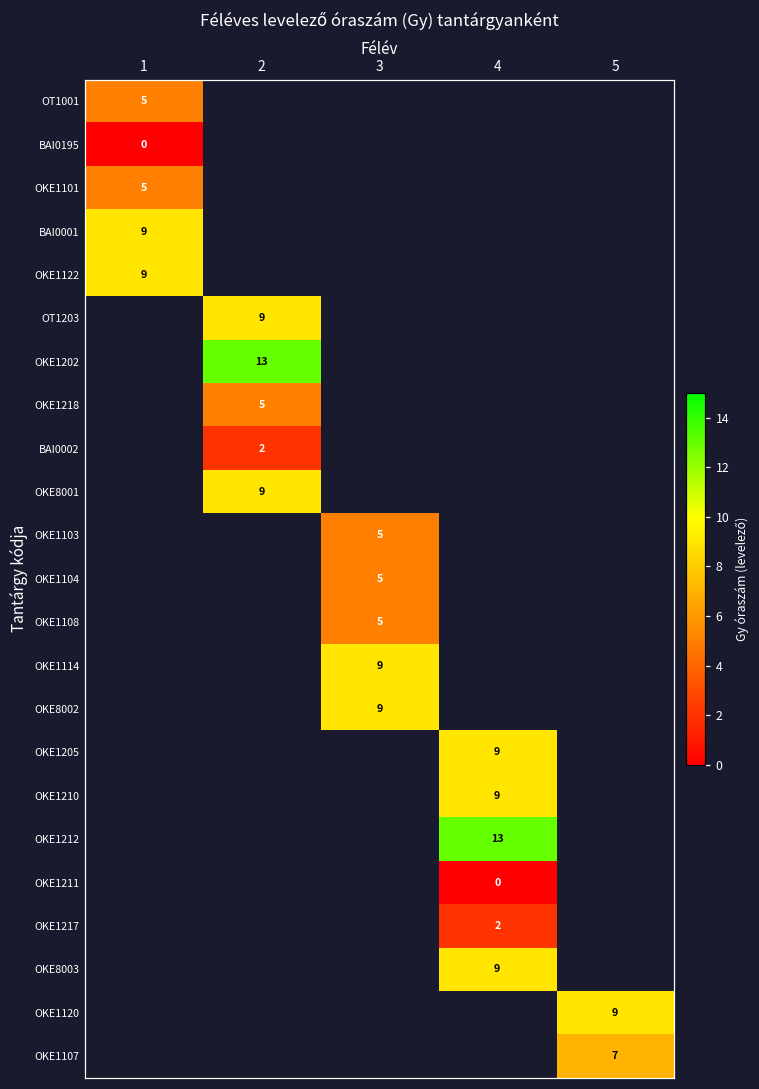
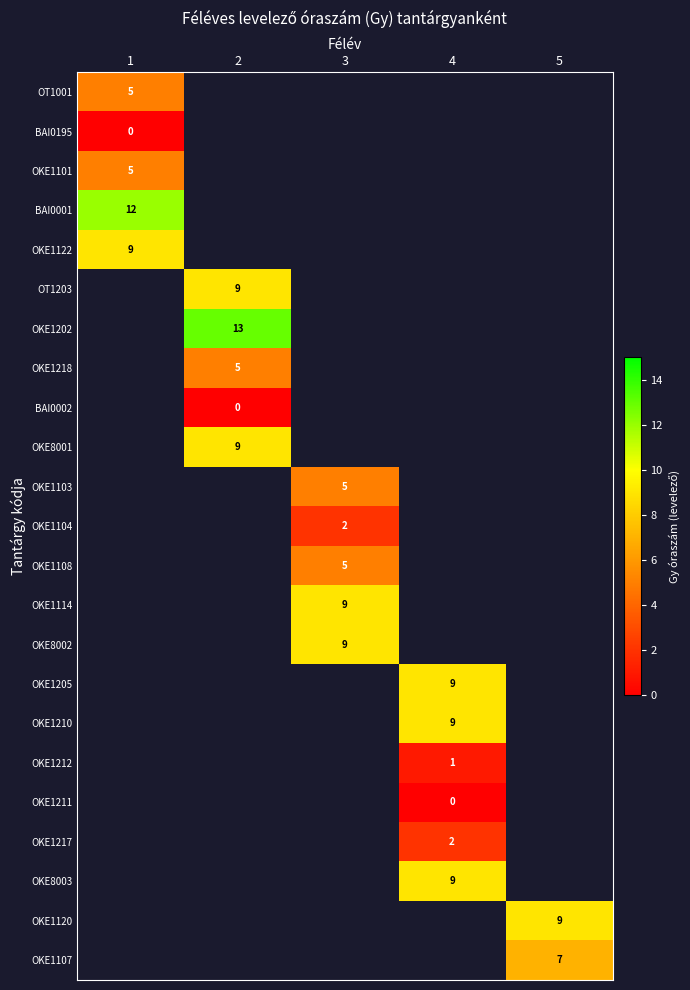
BAI0001, 1: 9 -> 12
BAI0002, 2: 2 -> 0
OKE1104, 3: 5 -> 2
OKE1212, 4: 13 -> 1
